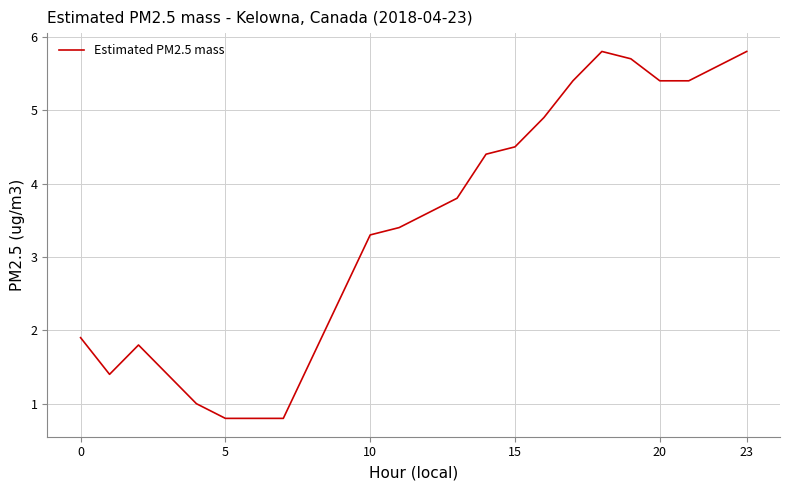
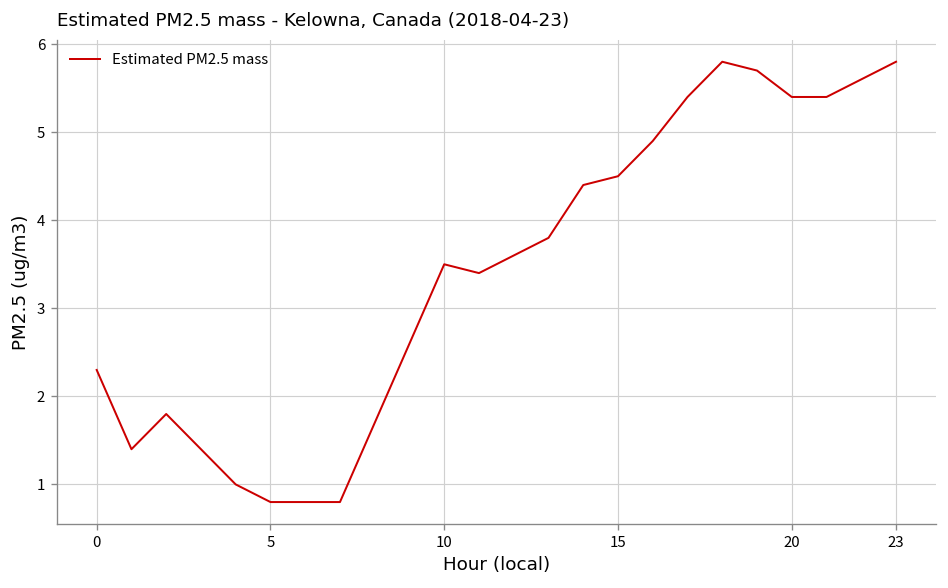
0: 1.9 -> 2.3
10: 3.3 -> 3.5
